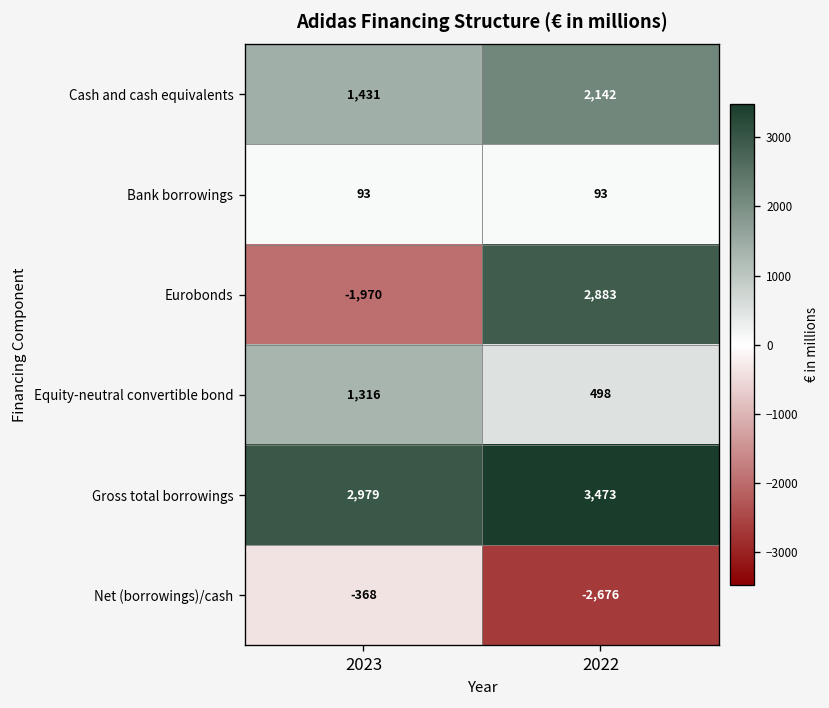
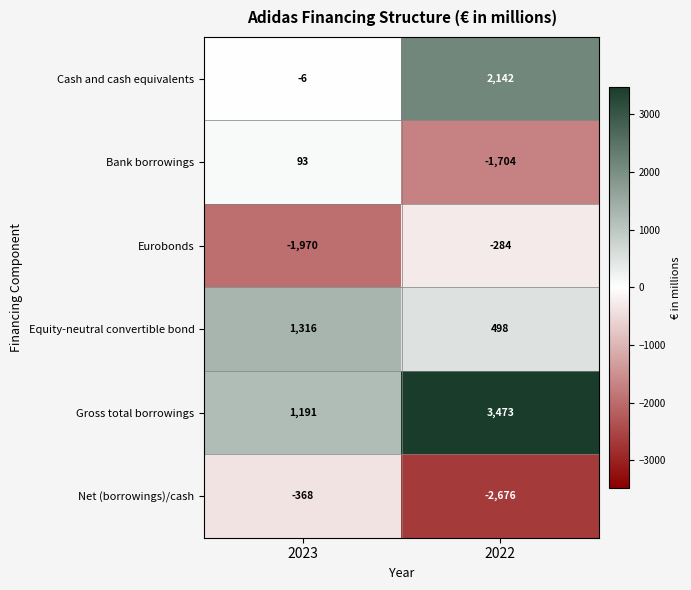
Cash and cash equivalents, 2023: 1,431 -> -6
Bank borrowings, 2022: 93 -> -1,704
Eurobonds, 2022: 2,883 -> -284
Gross total borrowings, 2023: 2,979 -> 1,191
